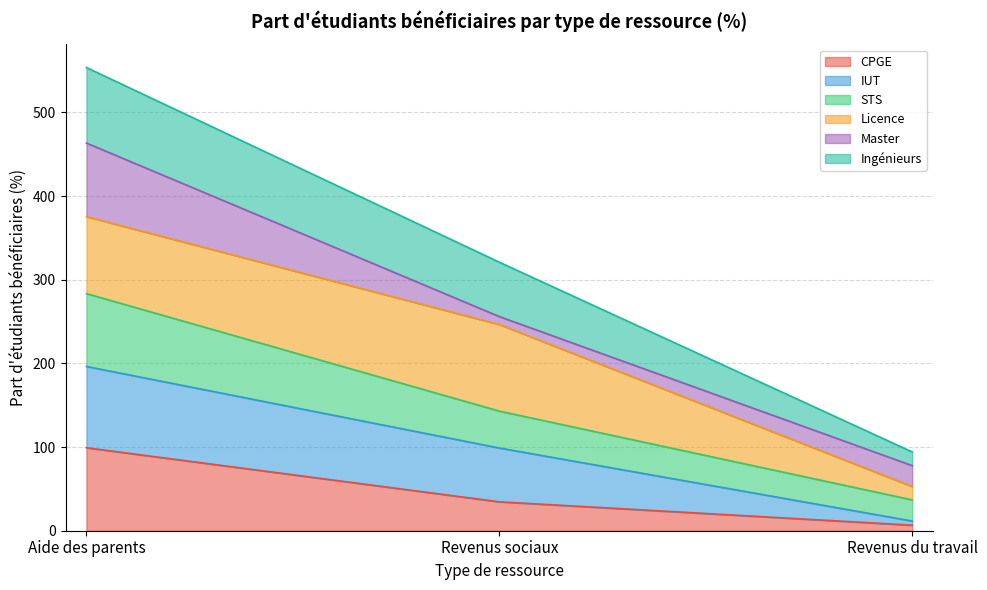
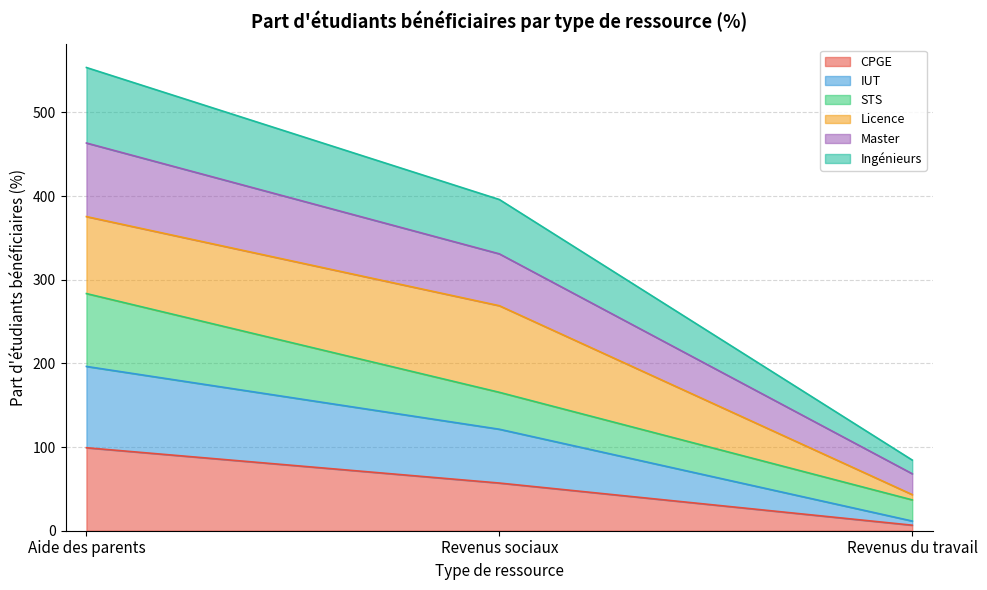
CPGE, Revenus sociaux: 30 -> 60
Master, Revenus sociaux: 10 -> 60
Licence, Revenus du travail: 20 -> 10
